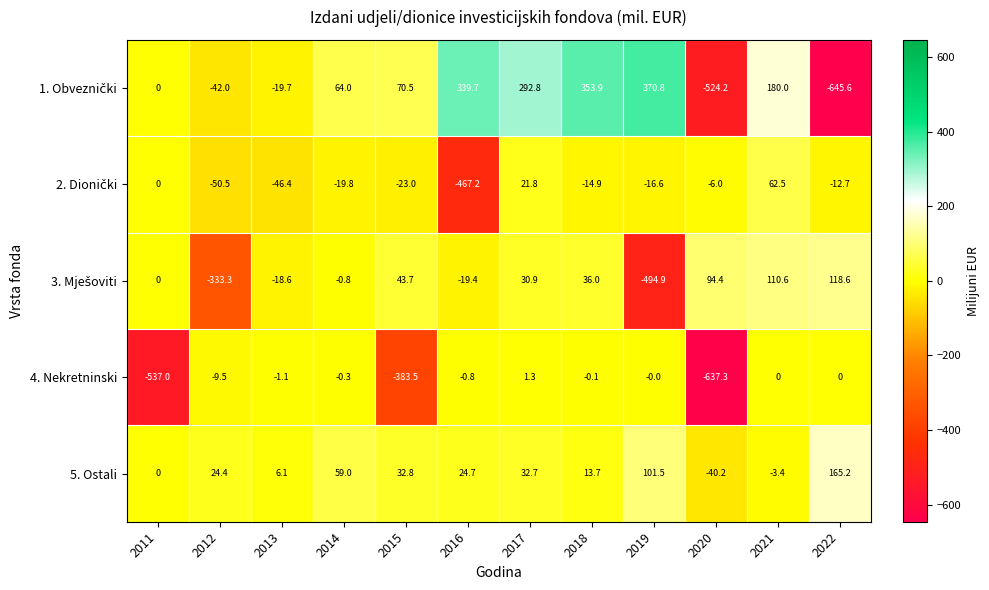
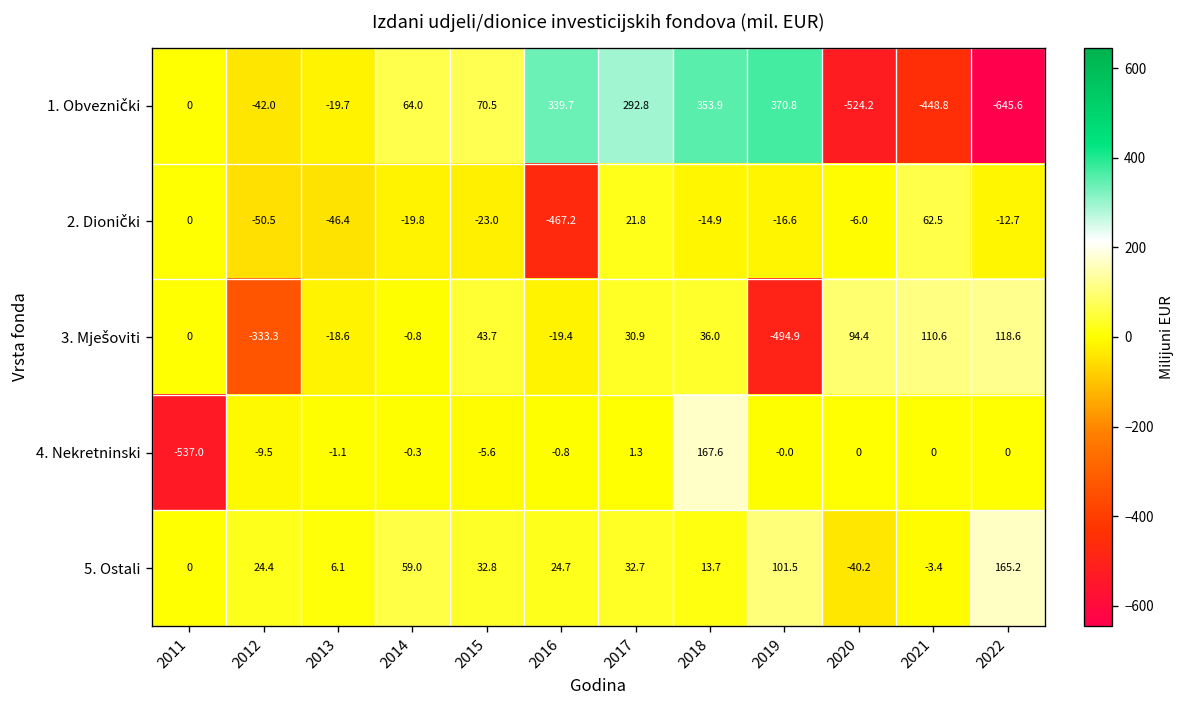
1. Obveznički, 2021: 180.0 -> -448.8
4. Nekretninski, 2015: -383.5 -> -5.6
4. Nekretninski, 2018: -0.1 -> 167.6
4. Nekretninski, 2020: -637.3 -> 0
